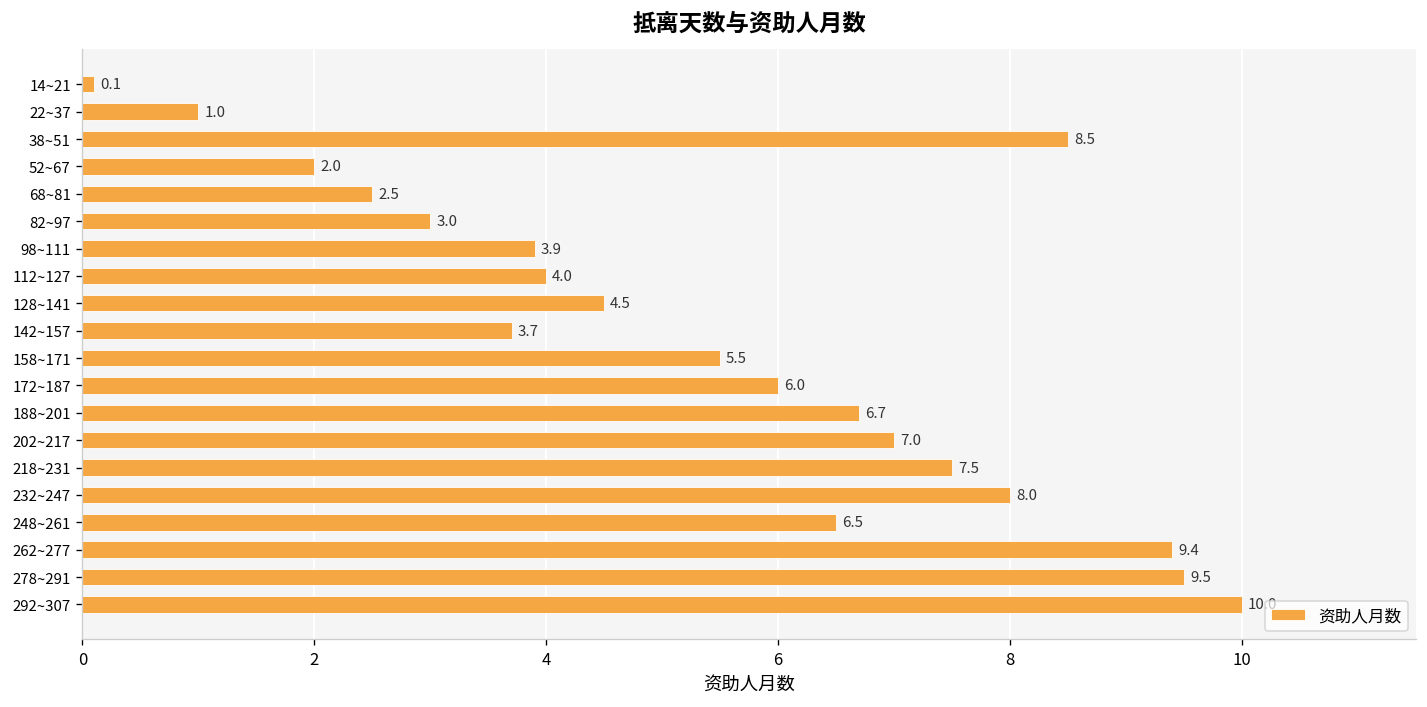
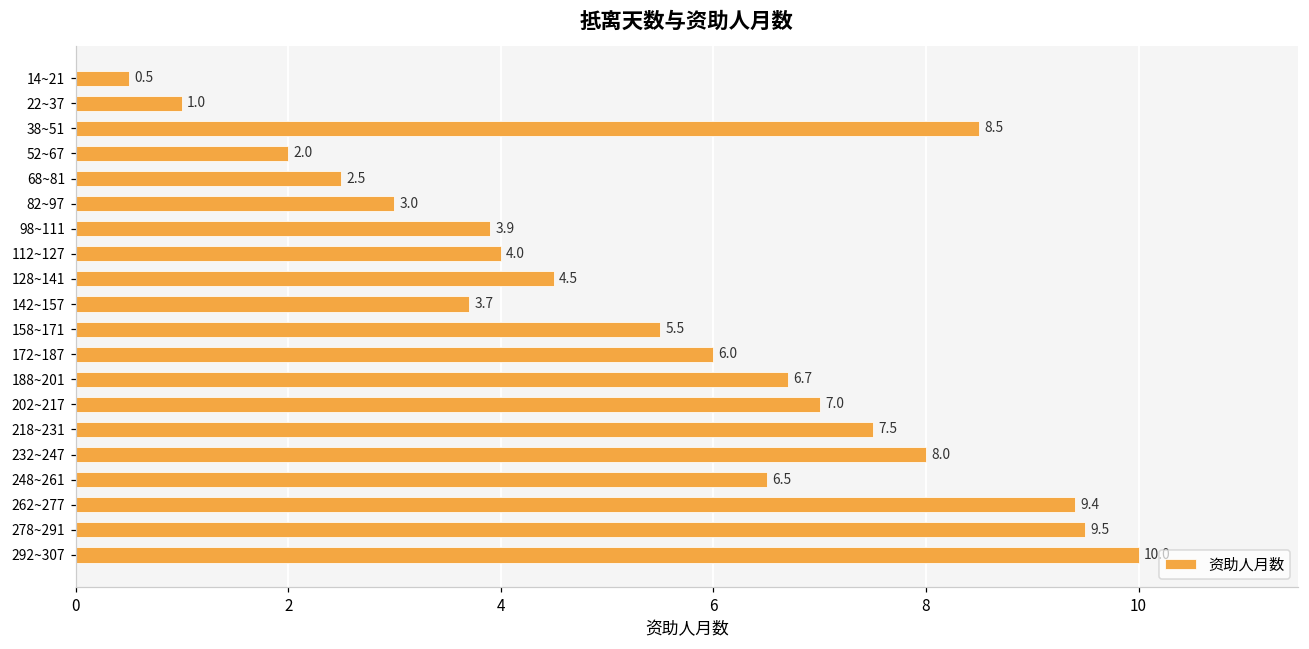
14~21: 0.1 -> 0.5
